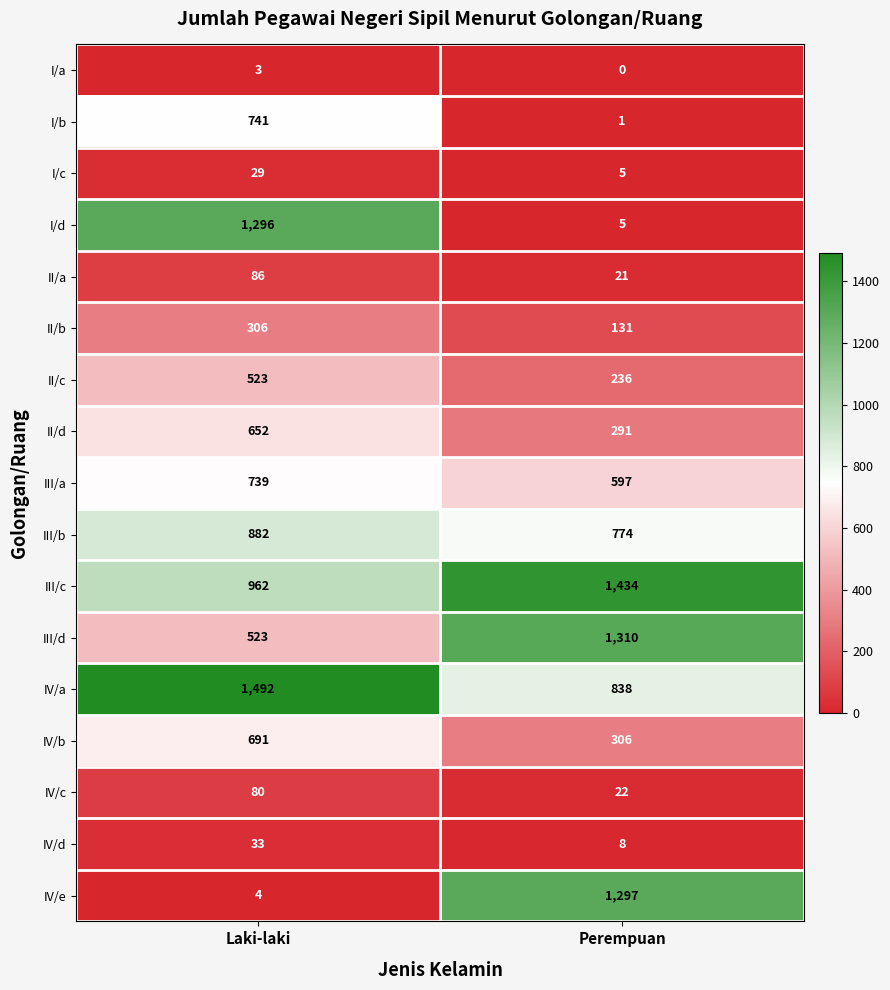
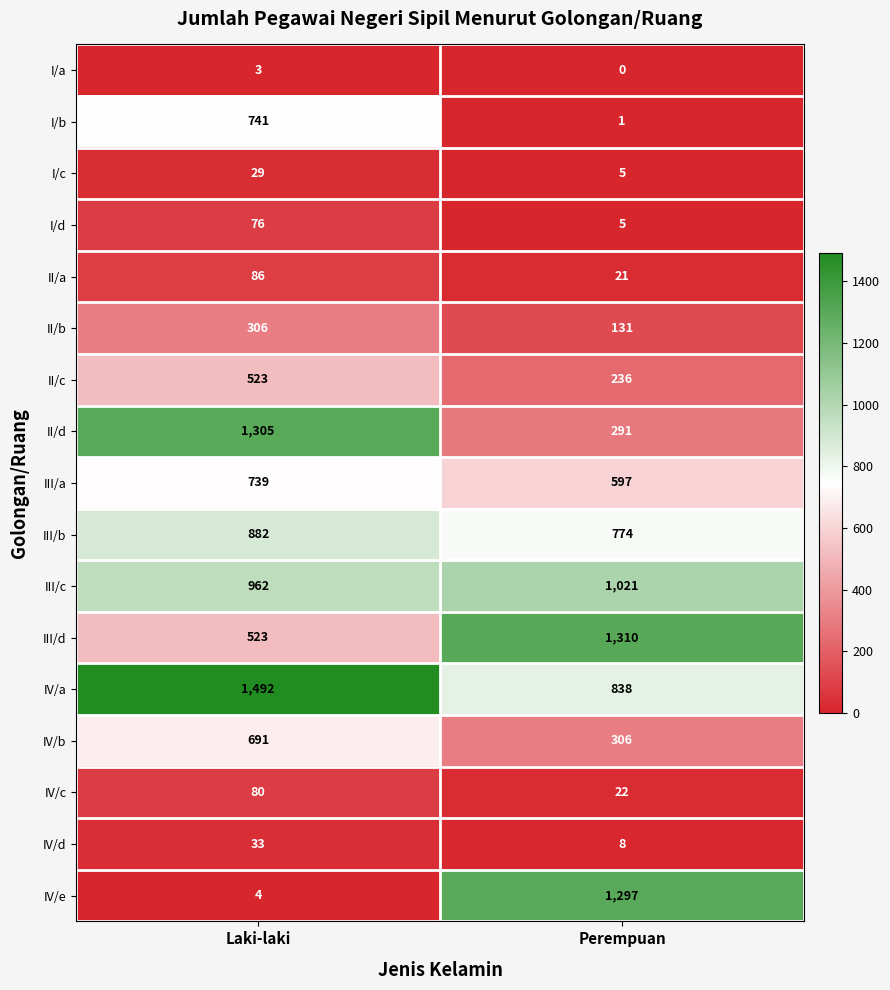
I/d, Laki-laki: 1,296 -> 76
II/d, Laki-laki: 652 -> 1,305
III/c, Perempuan: 1,434 -> 1,021
